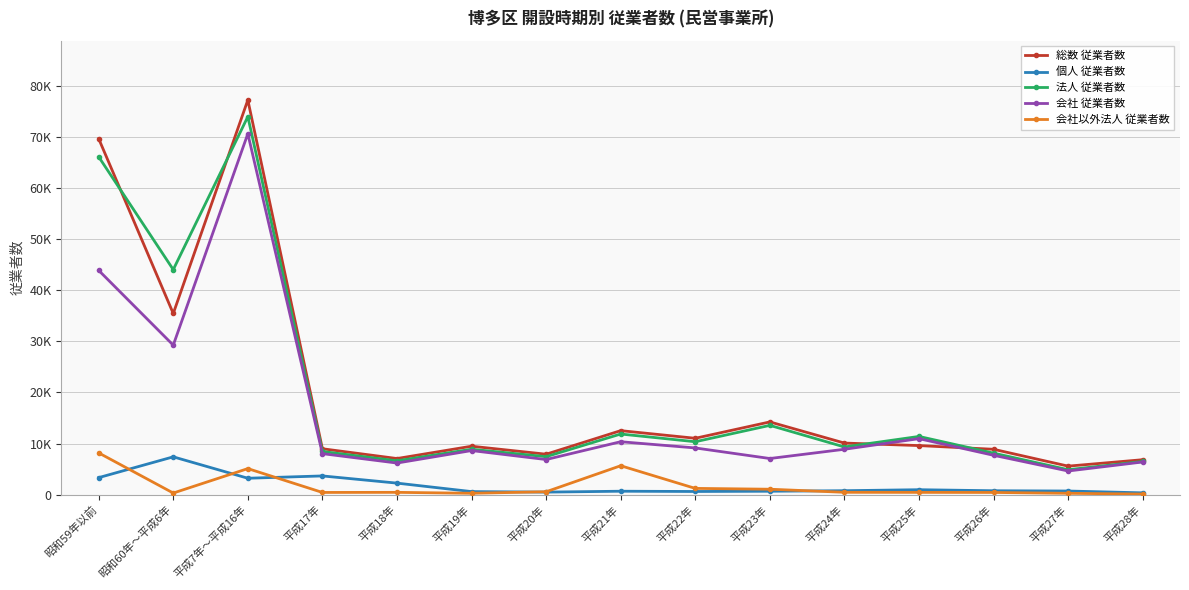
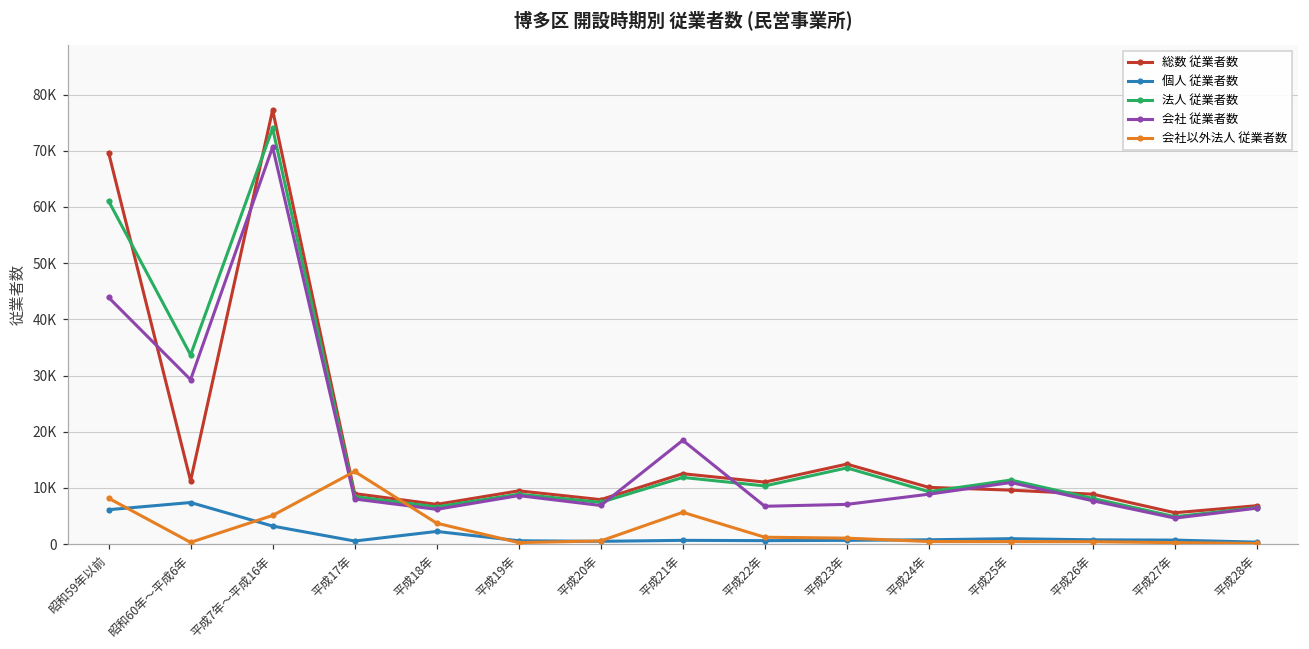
個人 従業者数, 昭和59年以前: 3000 -> 6000
法人 従業者数, 昭和59年以前: 66000 -> 61000
総数 従業者数, 昭和60年～平成6年: 35000 -> 11000
法人 従業者数, 昭和60年～平成6年: 44000 -> 34000
個人 従業者数, 平成17年: 4000 -> 1000
会社以外法人 従業者数, 平成17年: 0 -> 13000
会社以外法人 従業者数, 平成18年: 0 -> 4000
会社 従業者数, 平成21年: 10000 -> 18000
会社 従業者数, 平成22年: 9000 -> 7000
